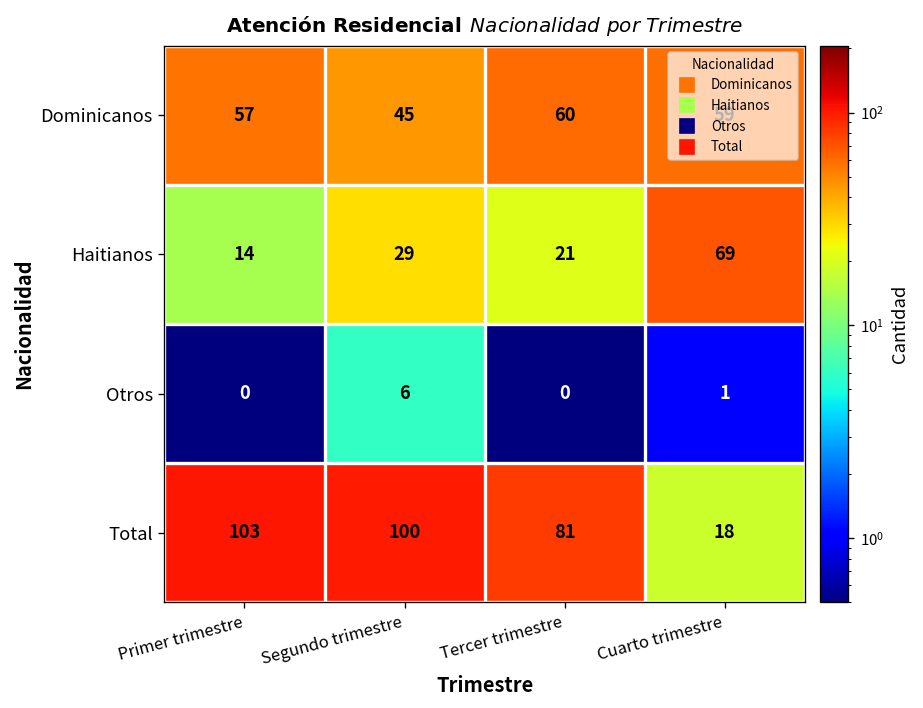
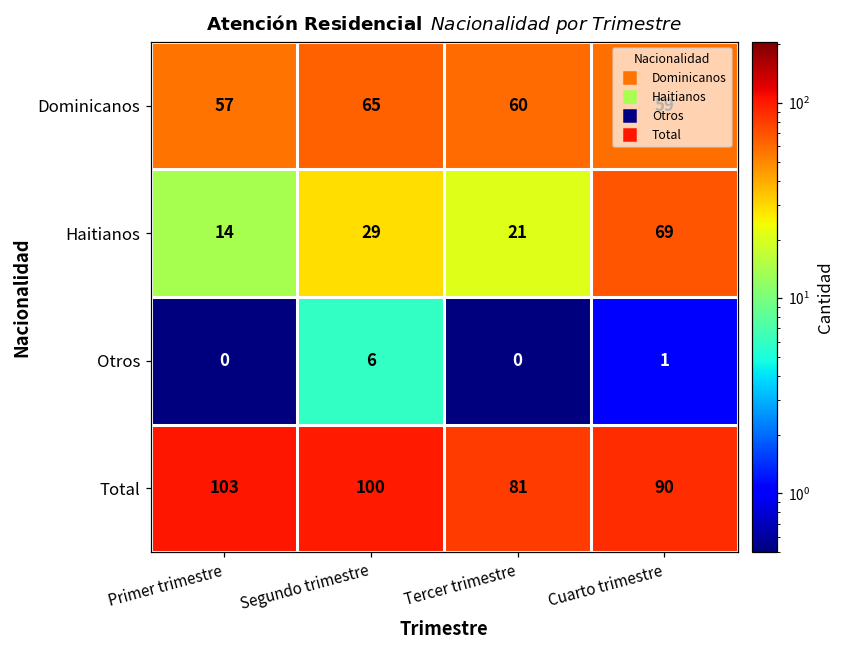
Dominicanos, Segundo trimestre: 45 -> 65
Total, Cuarto trimestre: 18 -> 90
